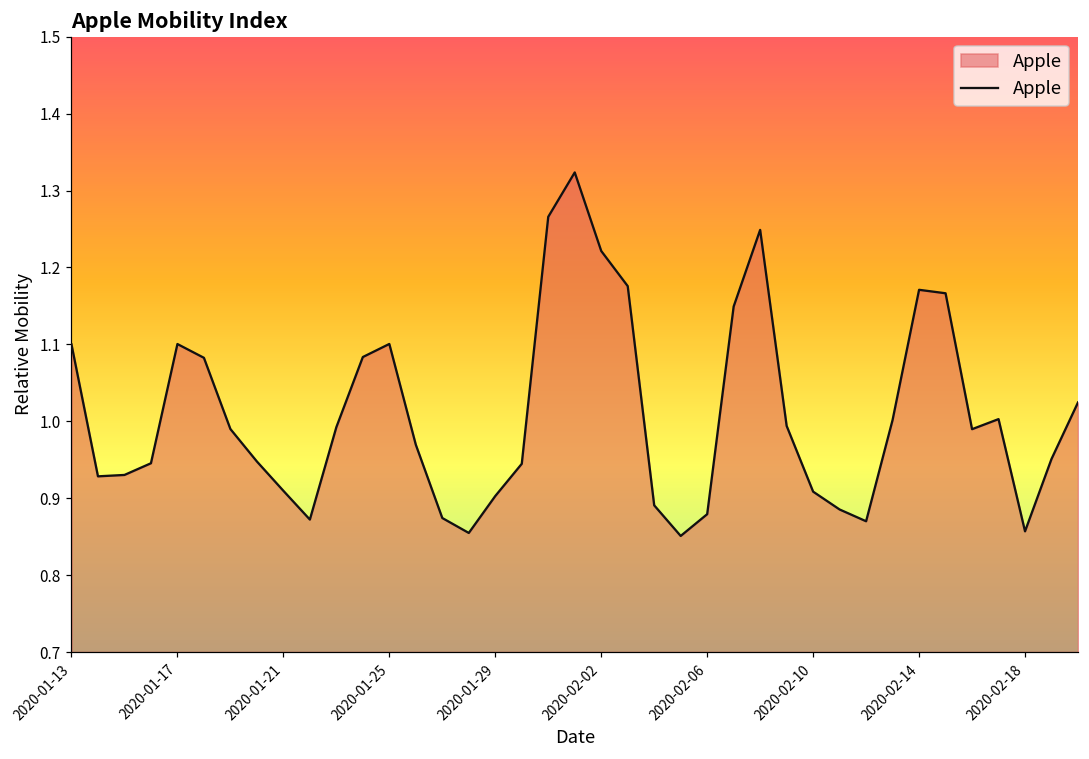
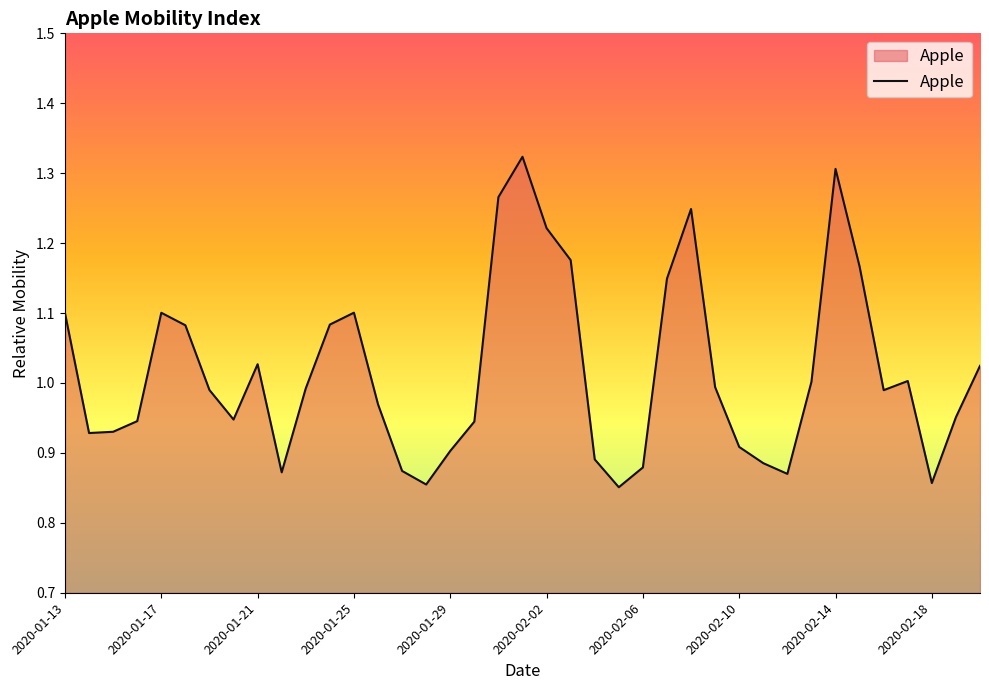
2020-01-21: 0.91 -> 1.03
2020-02-14: 1.17 -> 1.31
